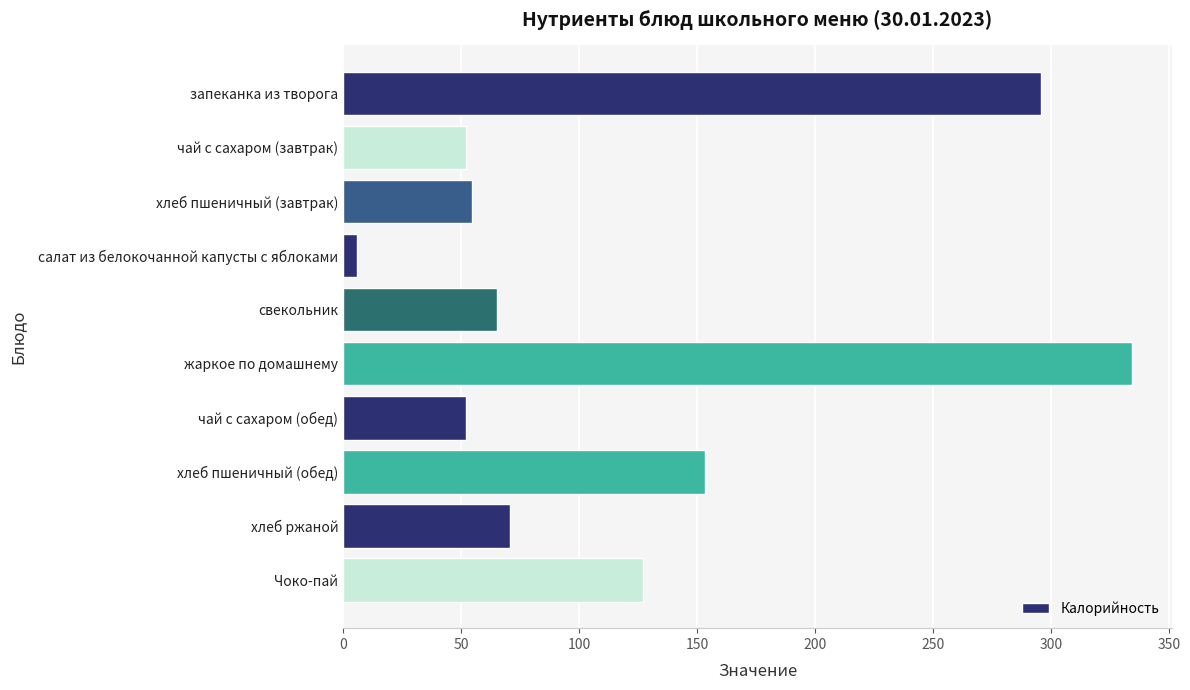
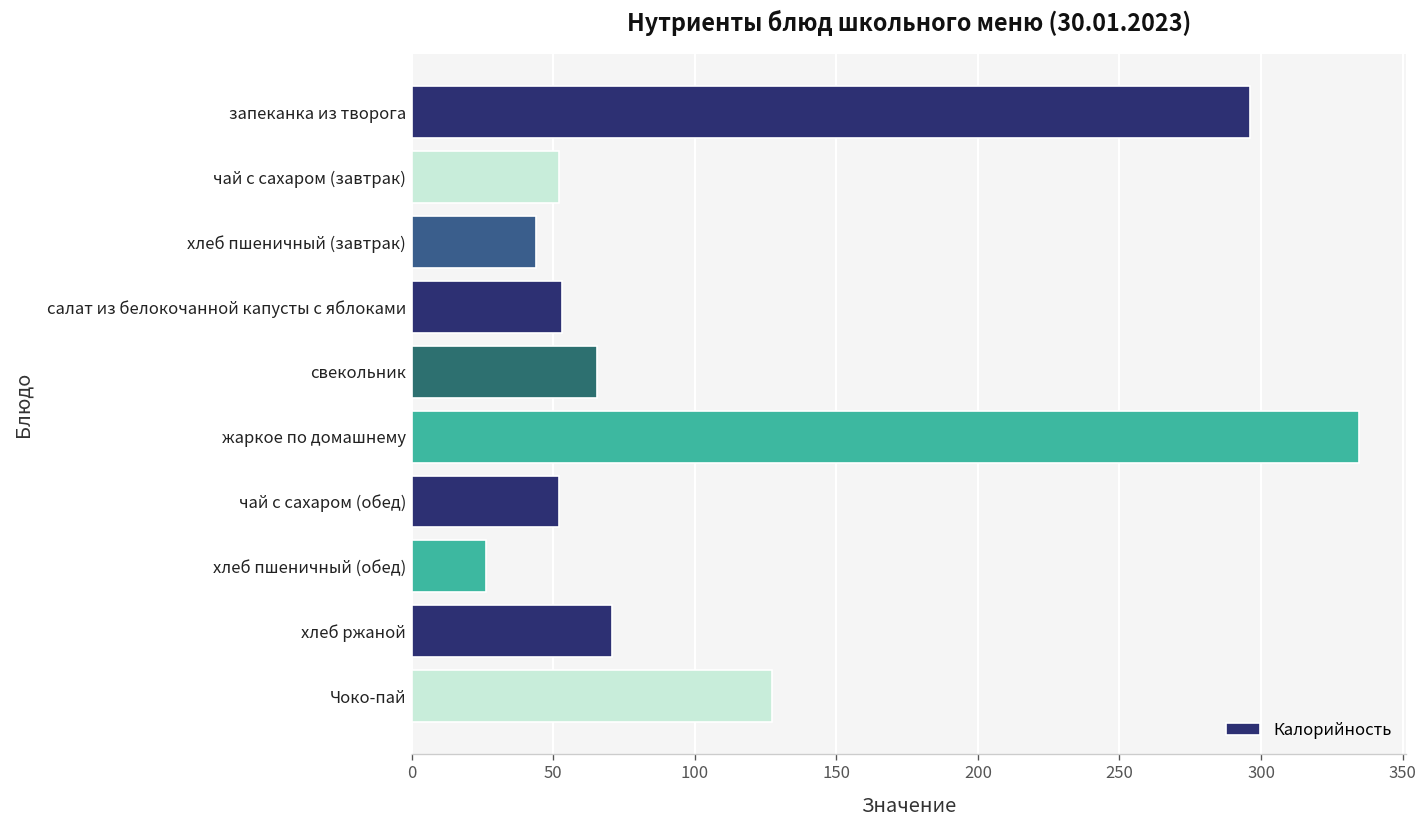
хлеб пшеничный (завтрак): 55 -> 44
салат из белокочанной капусты с яблоками: 6 -> 53
хлеб пшеничный (обед): 153 -> 26
